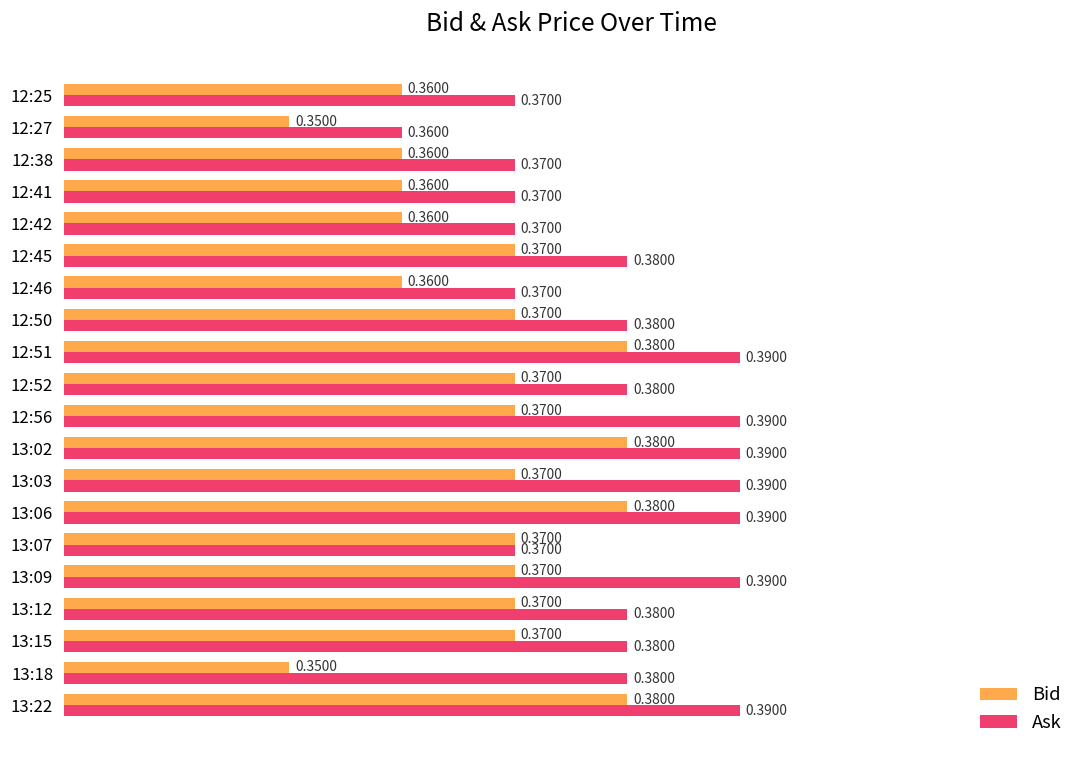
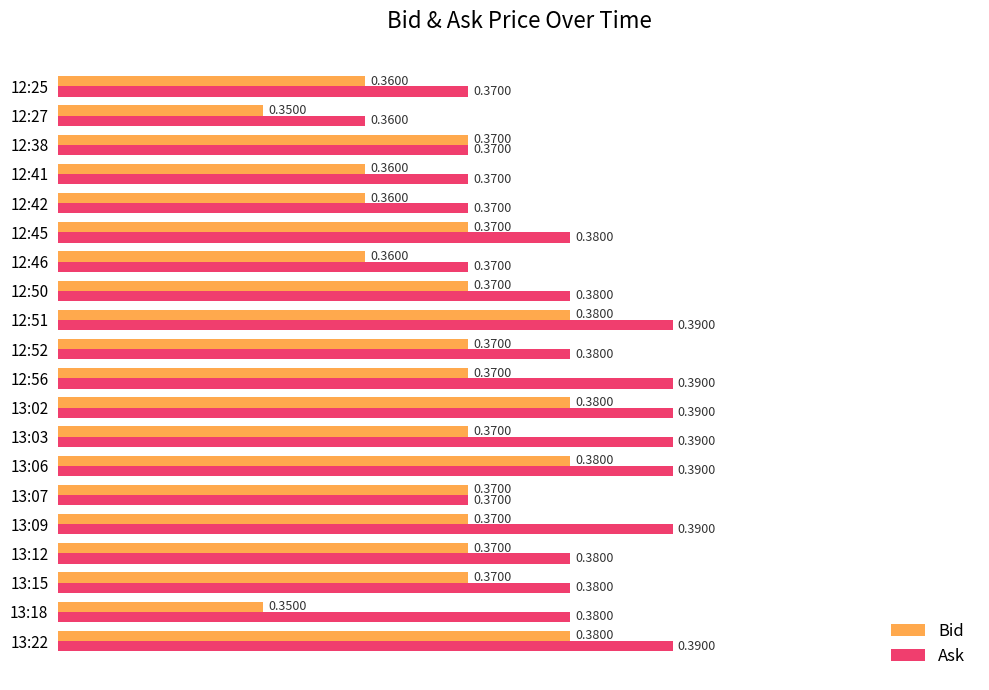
Bid, 12:38: 0.3600 -> 0.3700
